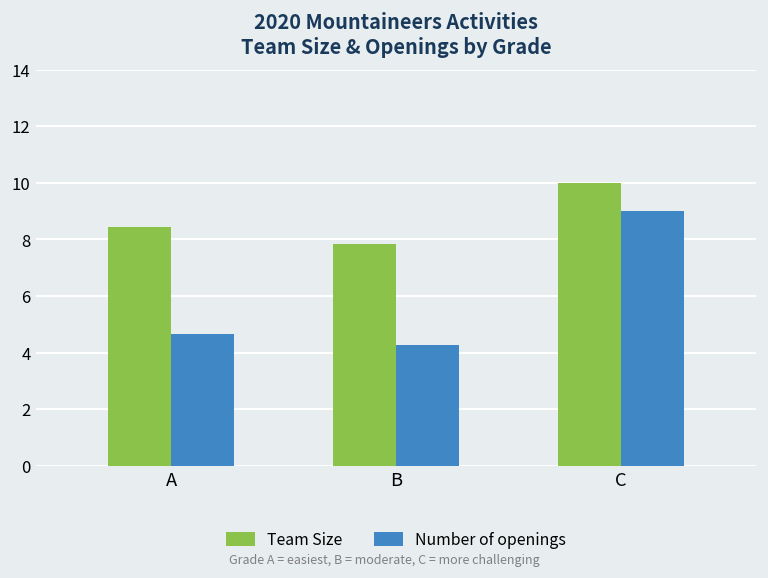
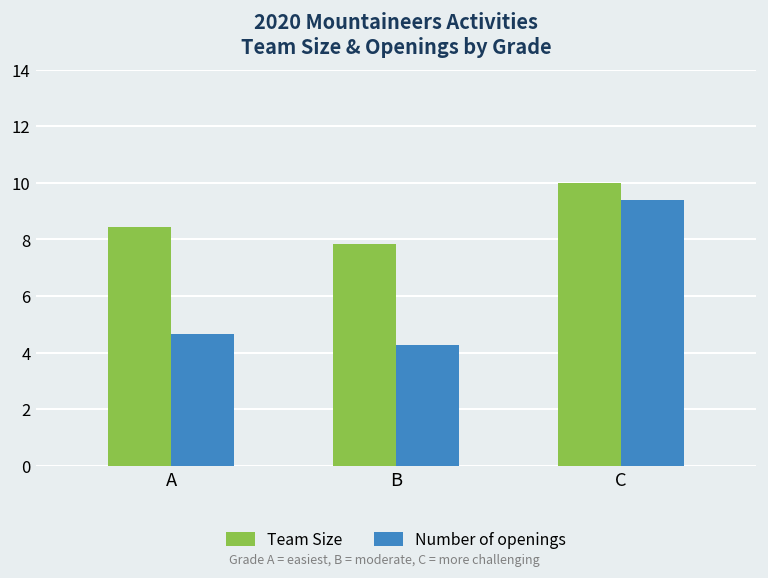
Number of openings, C: 9.0 -> 9.4
